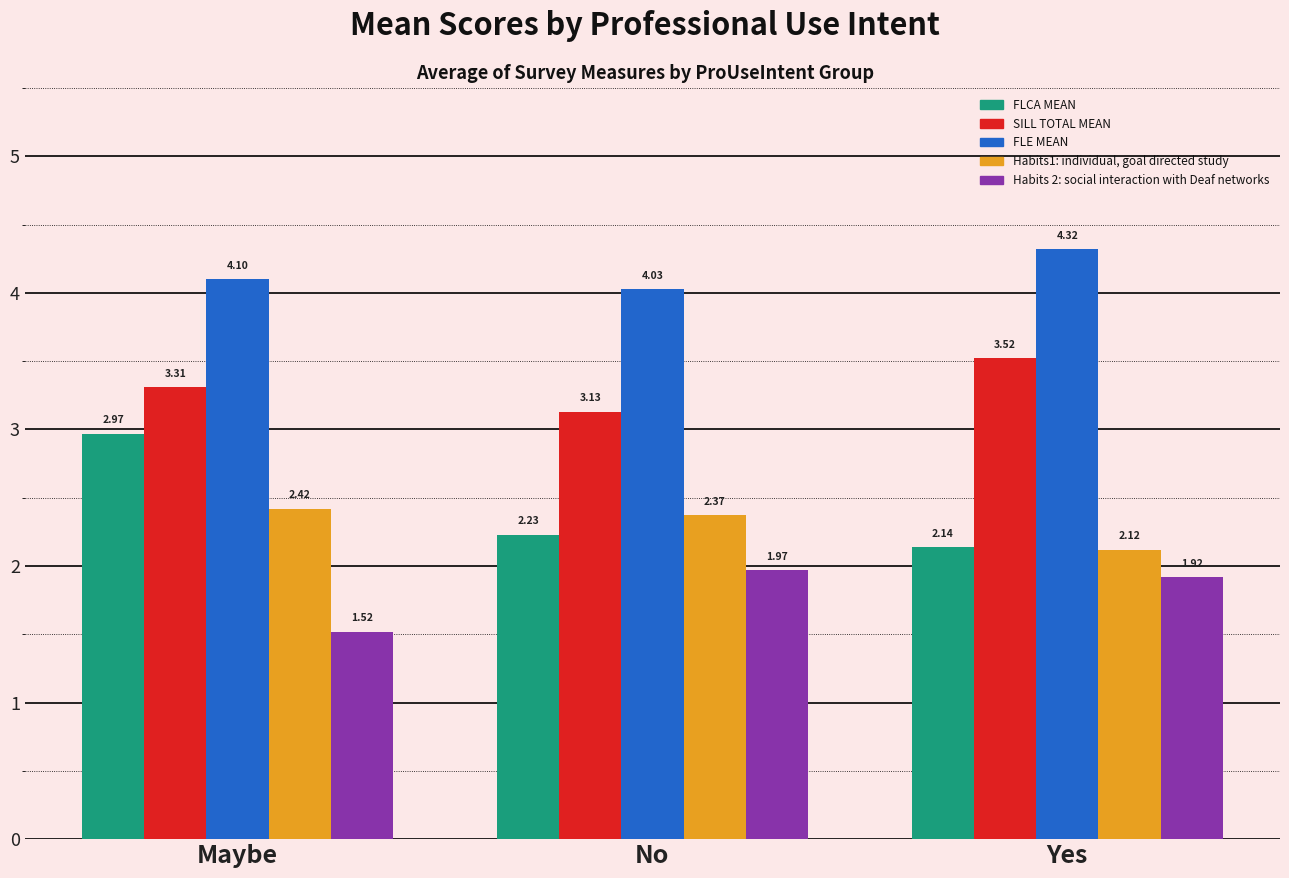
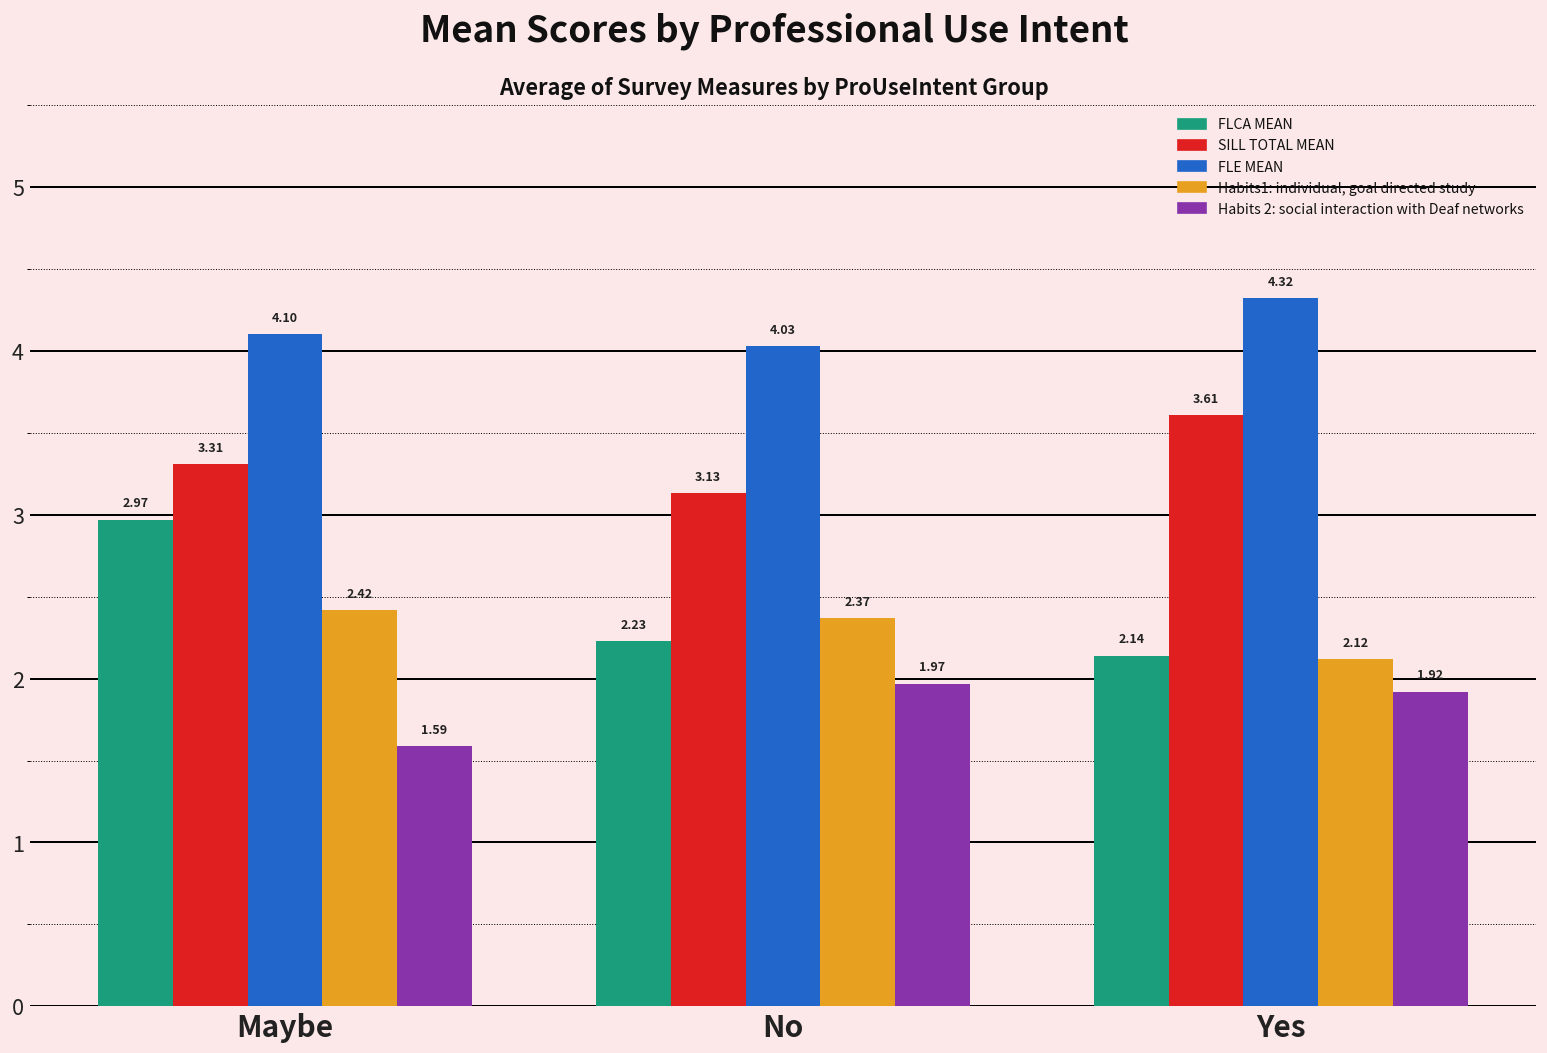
Habits 2: social interaction with Deaf networks, Maybe: 1.52 -> 1.59
SILL TOTAL MEAN, Yes: 3.52 -> 3.61
